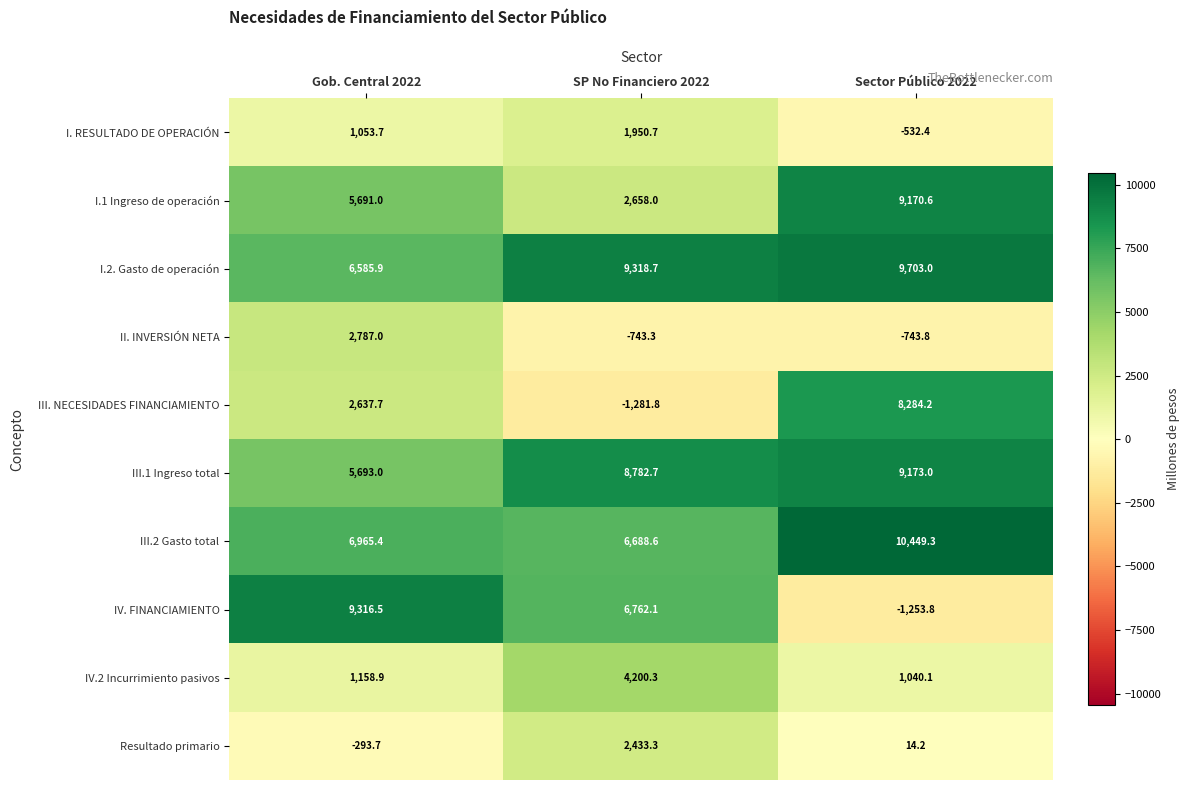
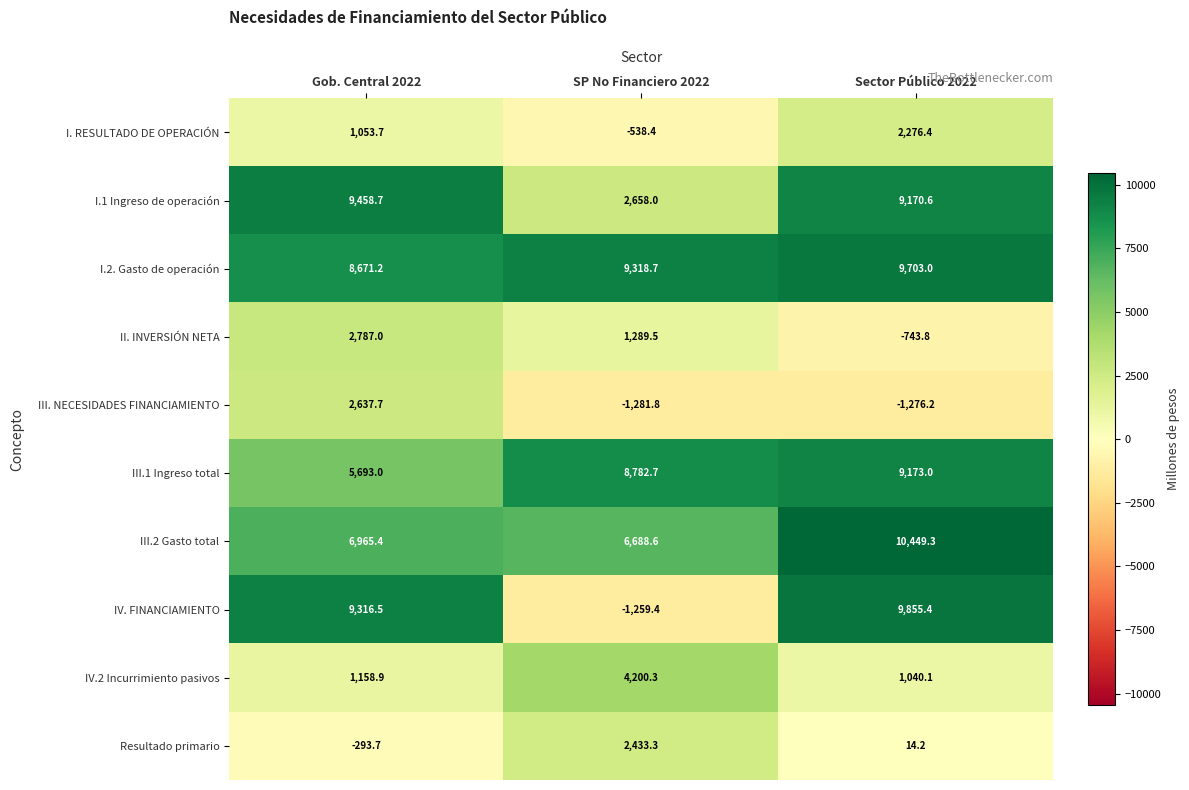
I. RESULTADO DE OPERACIÓN, SP No Financiero 2022: 1,950.7 -> -538.4
I. RESULTADO DE OPERACIÓN, Sector Público 2022: -532.4 -> 2,276.4
I.1 Ingreso de operación, Gob. Central 2022: 5,691.0 -> 9,458.7
I.2. Gasto de operación, Gob. Central 2022: 6,585.9 -> 8,671.2
II. INVERSIÓN NETA, SP No Financiero 2022: -743.3 -> 1,289.5
III. NECESIDADES FINANCIAMIENTO, Sector Público 2022: 8,284.2 -> -1,276.2
IV. FINANCIAMIENTO, SP No Financiero 2022: 6,762.1 -> -1,259.4
IV. FINANCIAMIENTO, Sector Público 2022: -1,253.8 -> 9,855.4
